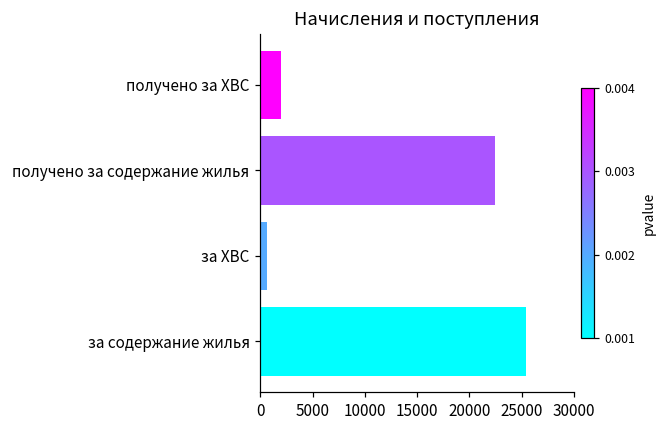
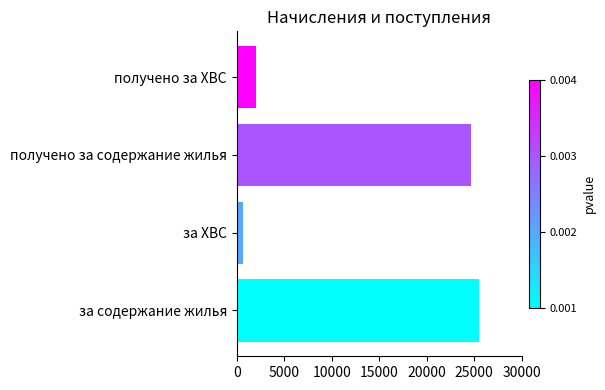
получено за содержание жилья: 22000 -> 25000
